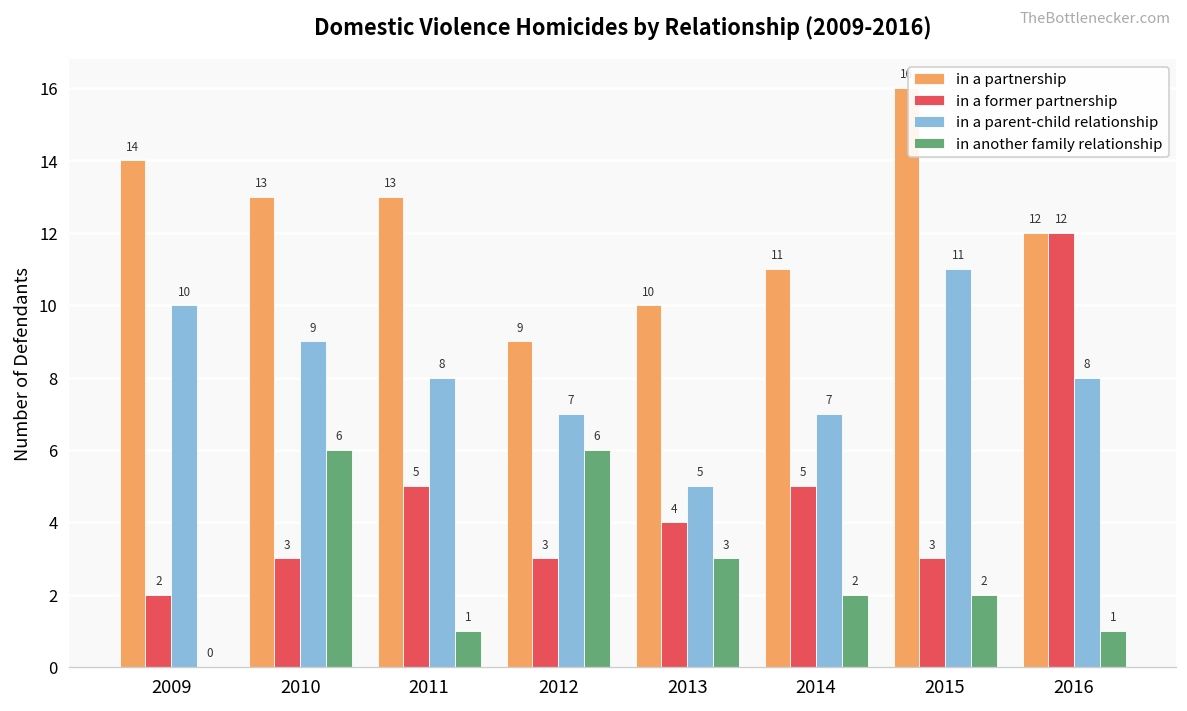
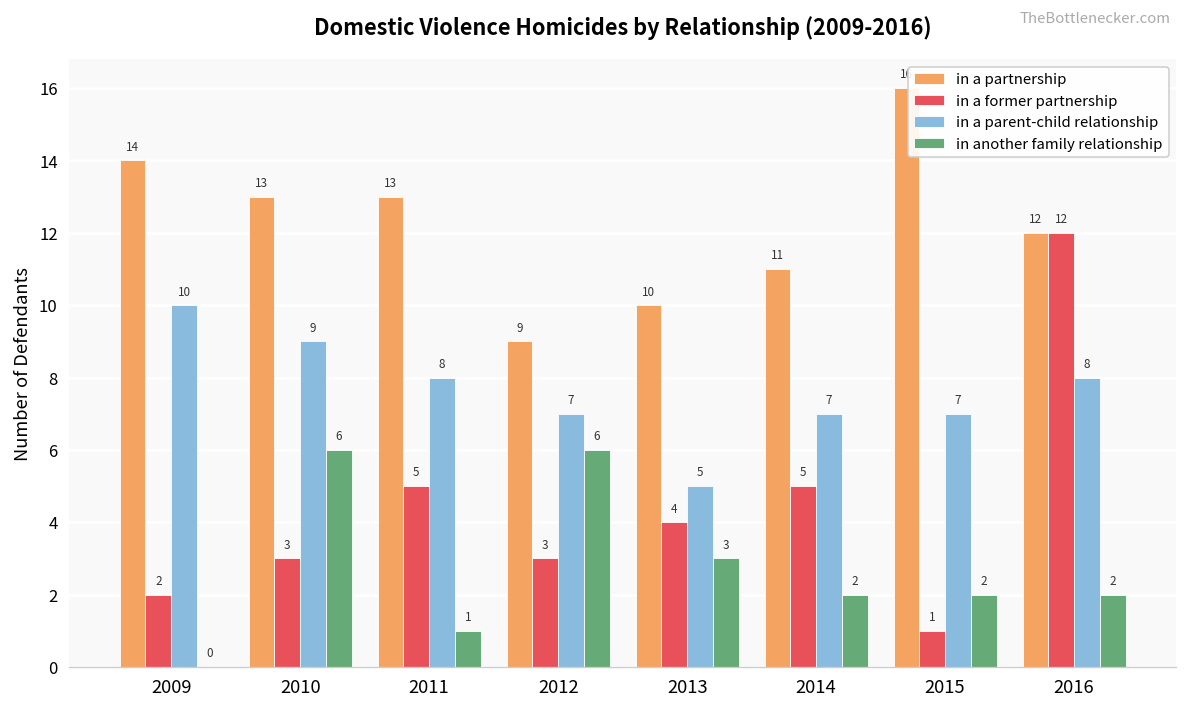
in a former partnership, 2015: 3 -> 1
in a parent-child relationship, 2015: 11 -> 7
in another family relationship, 2016: 1 -> 2
